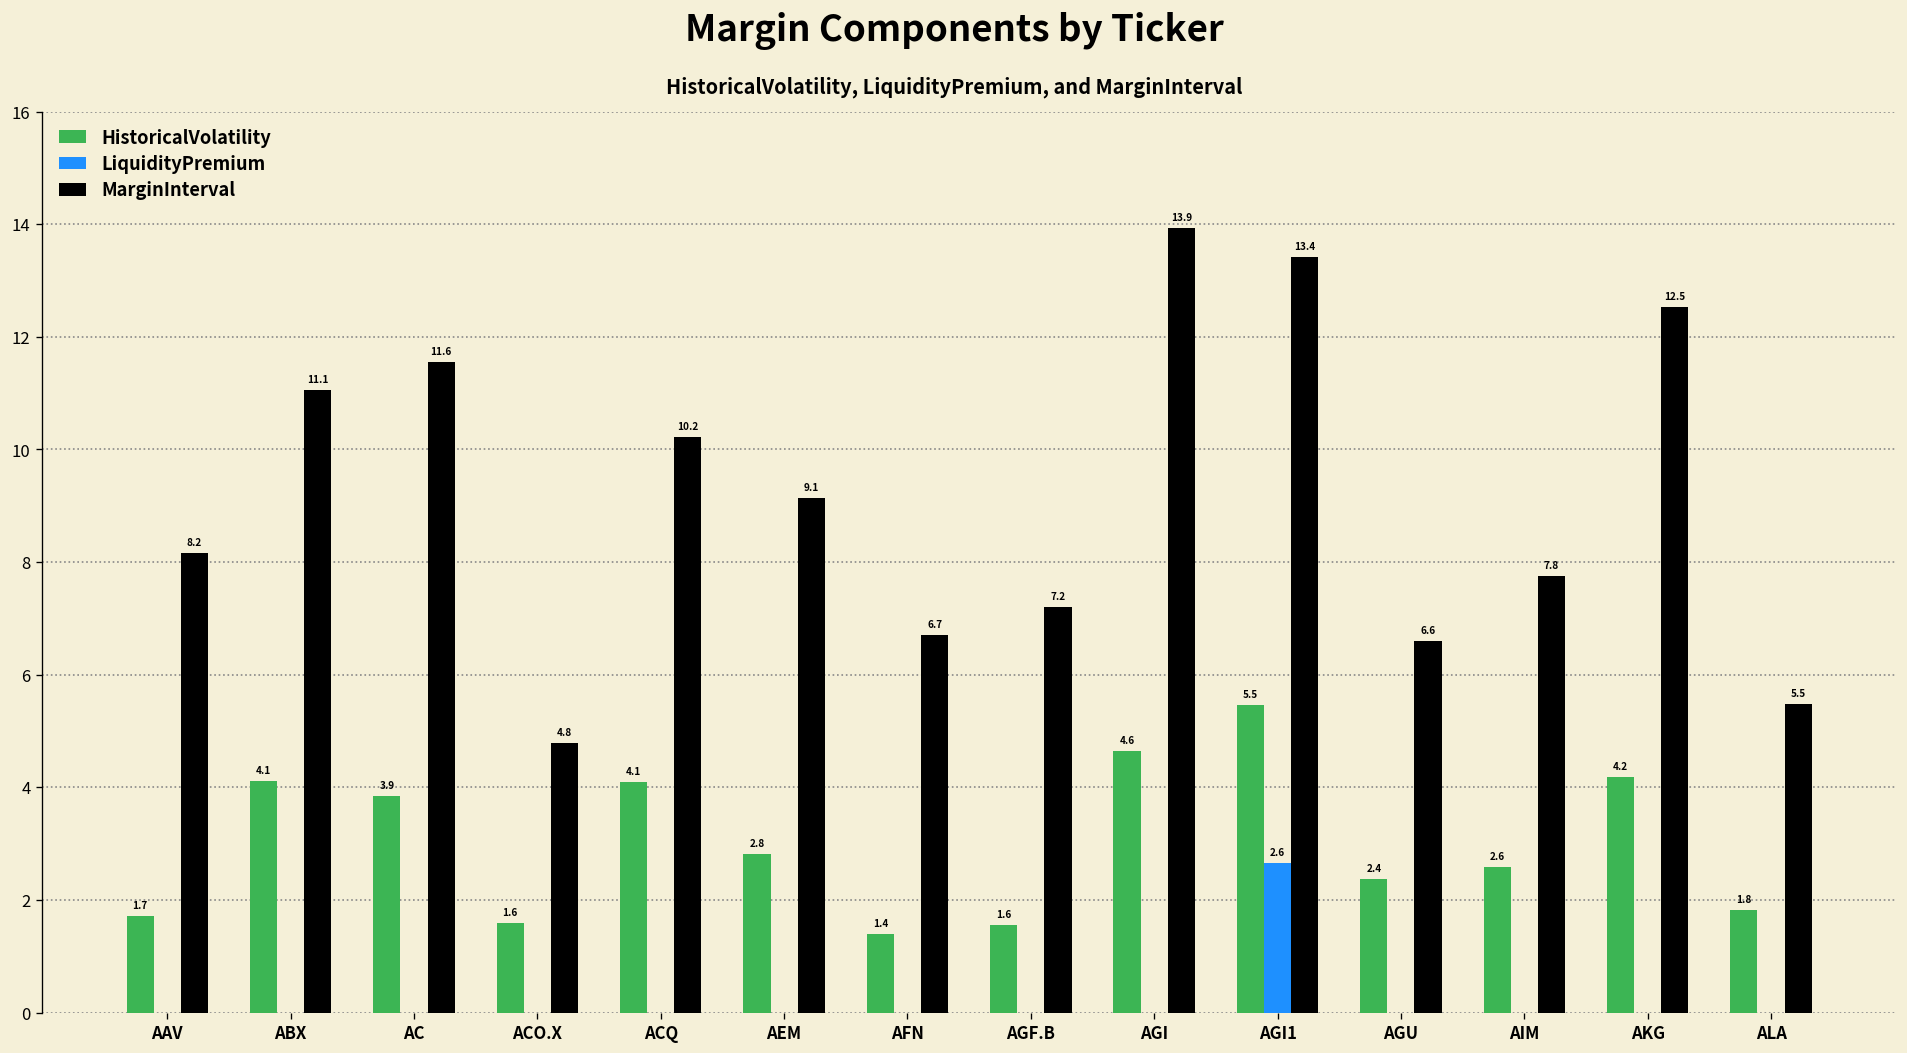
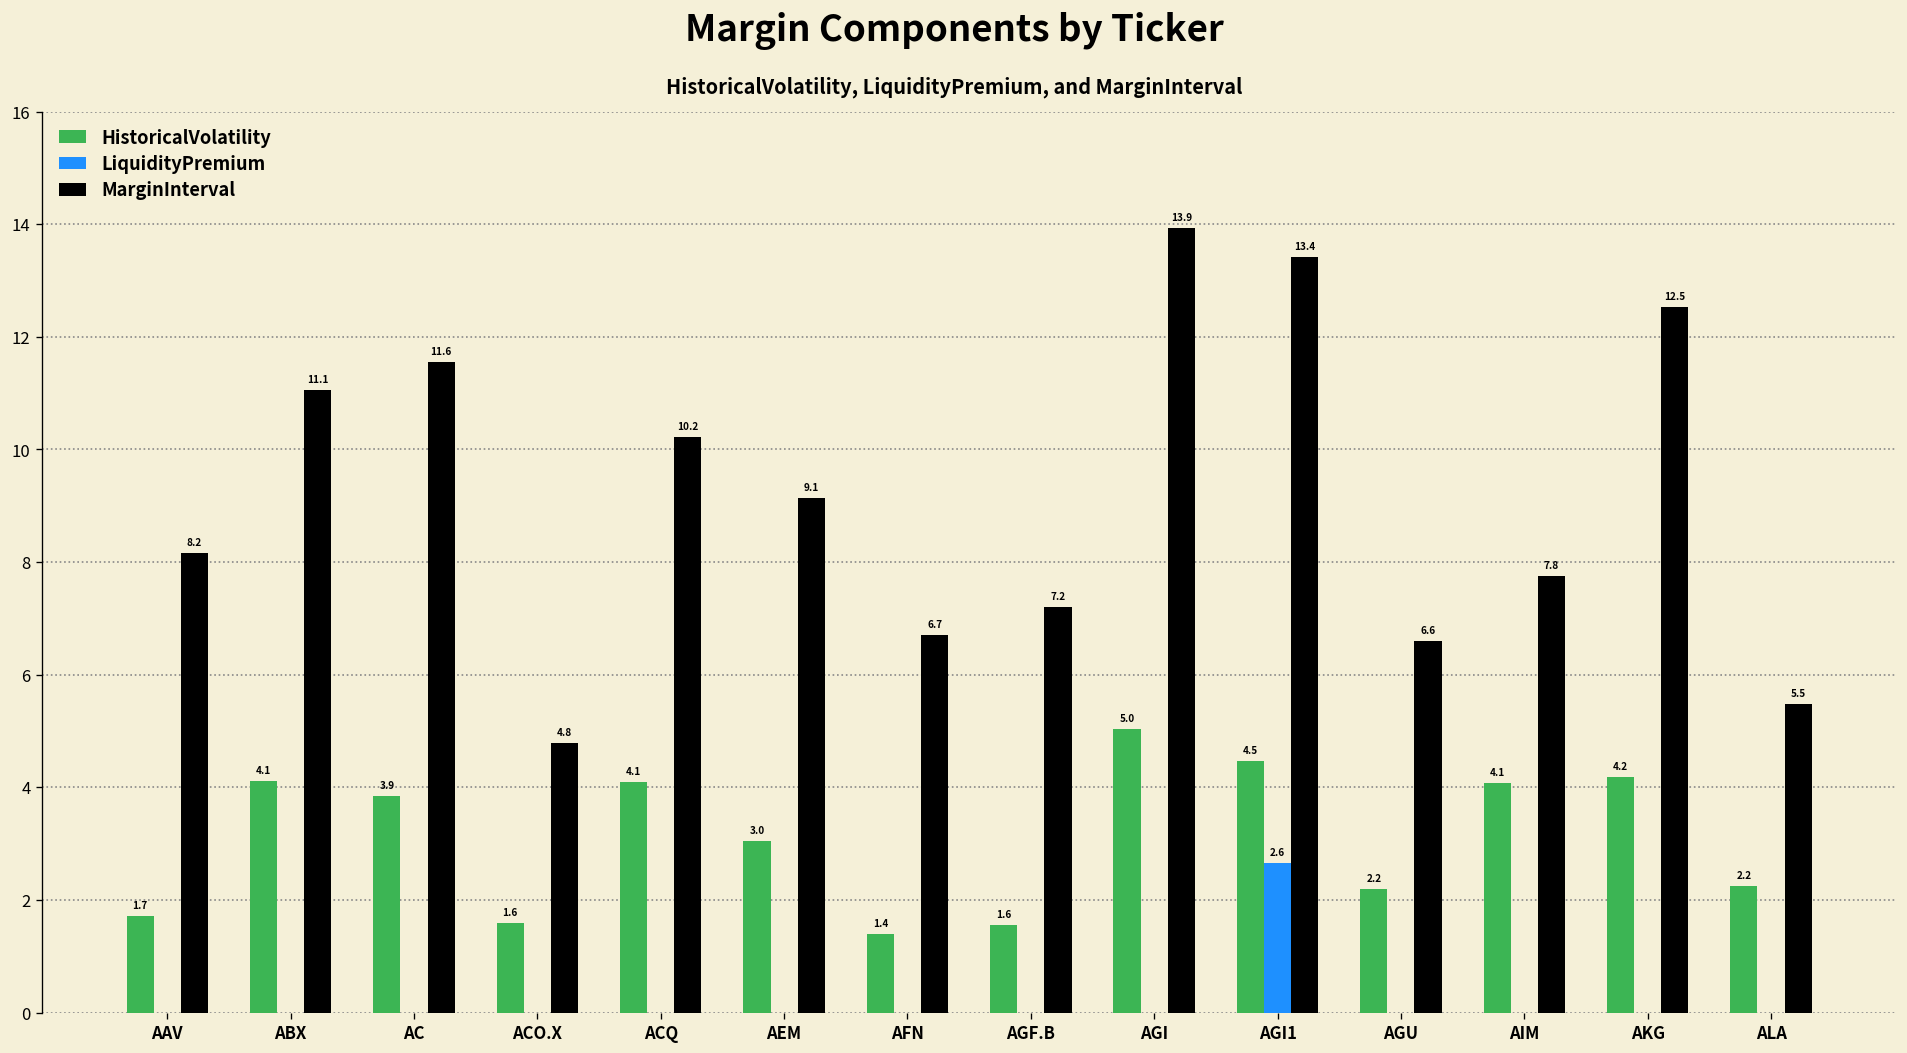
HistoricalVolatility, AEM: 2.8 -> 3.0
HistoricalVolatility, AGI: 4.6 -> 5.0
HistoricalVolatility, AGI1: 5.5 -> 4.5
HistoricalVolatility, AGU: 2.4 -> 2.2
HistoricalVolatility, AIM: 2.6 -> 4.1
HistoricalVolatility, ALA: 1.8 -> 2.2
